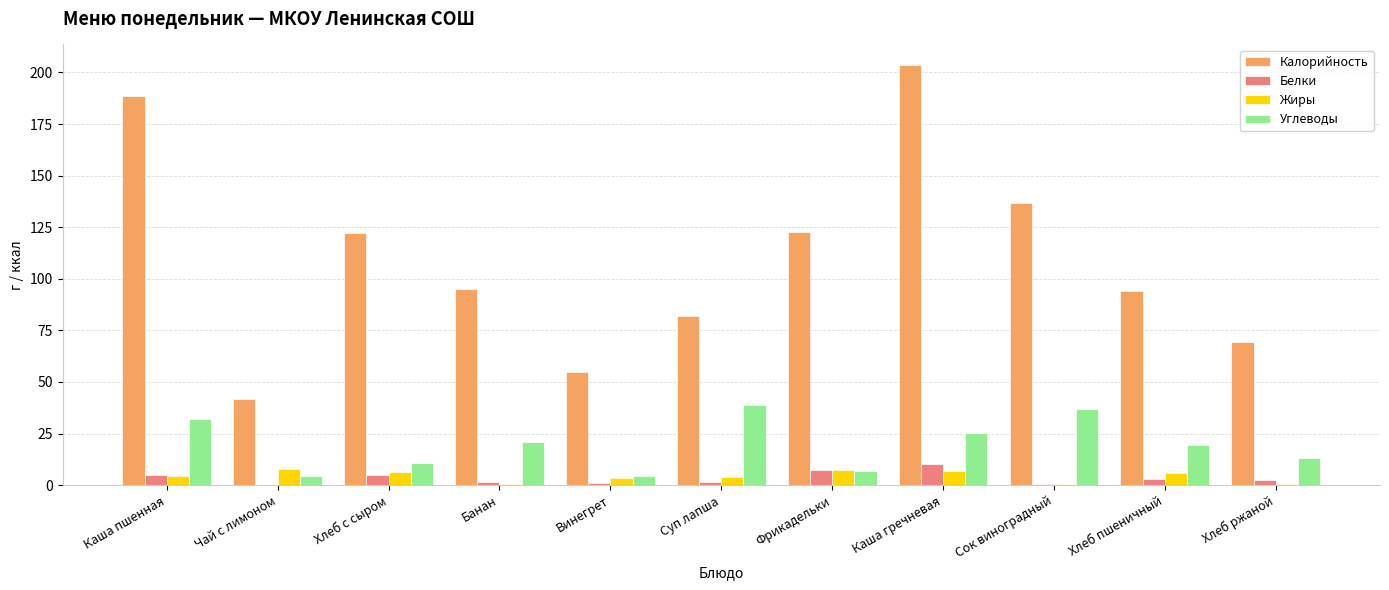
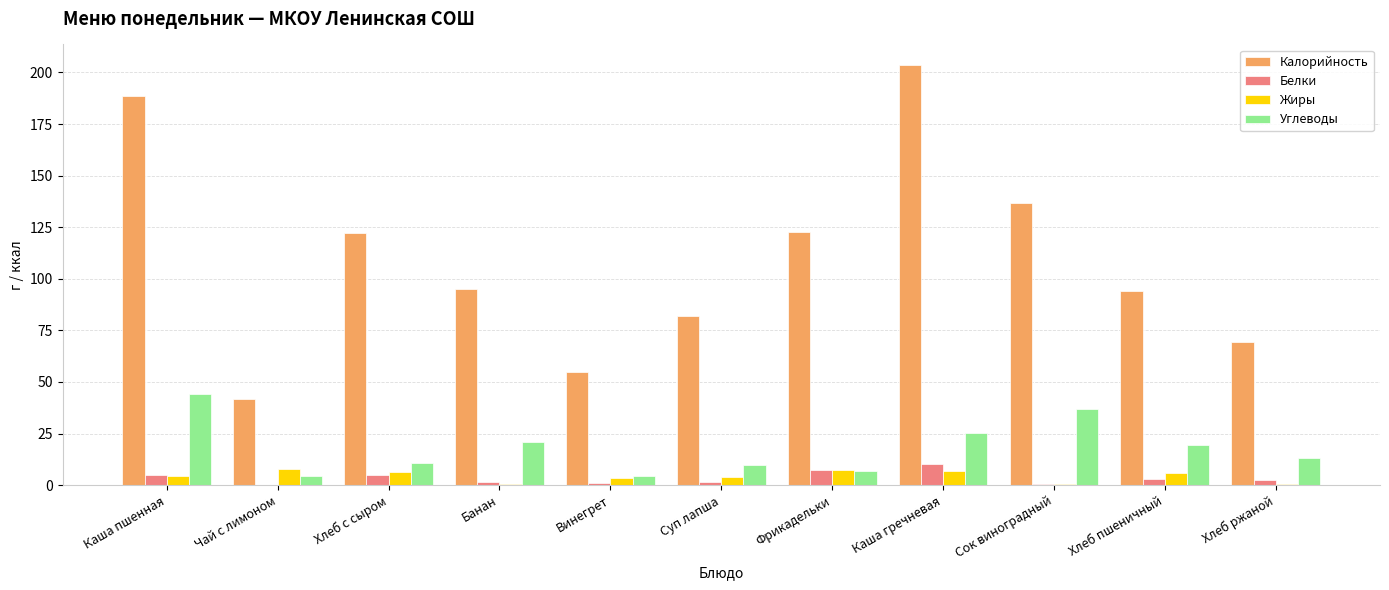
Углеводы, Каша пшенная: 32 -> 44
Углеводы, Суп лапша: 39 -> 10
